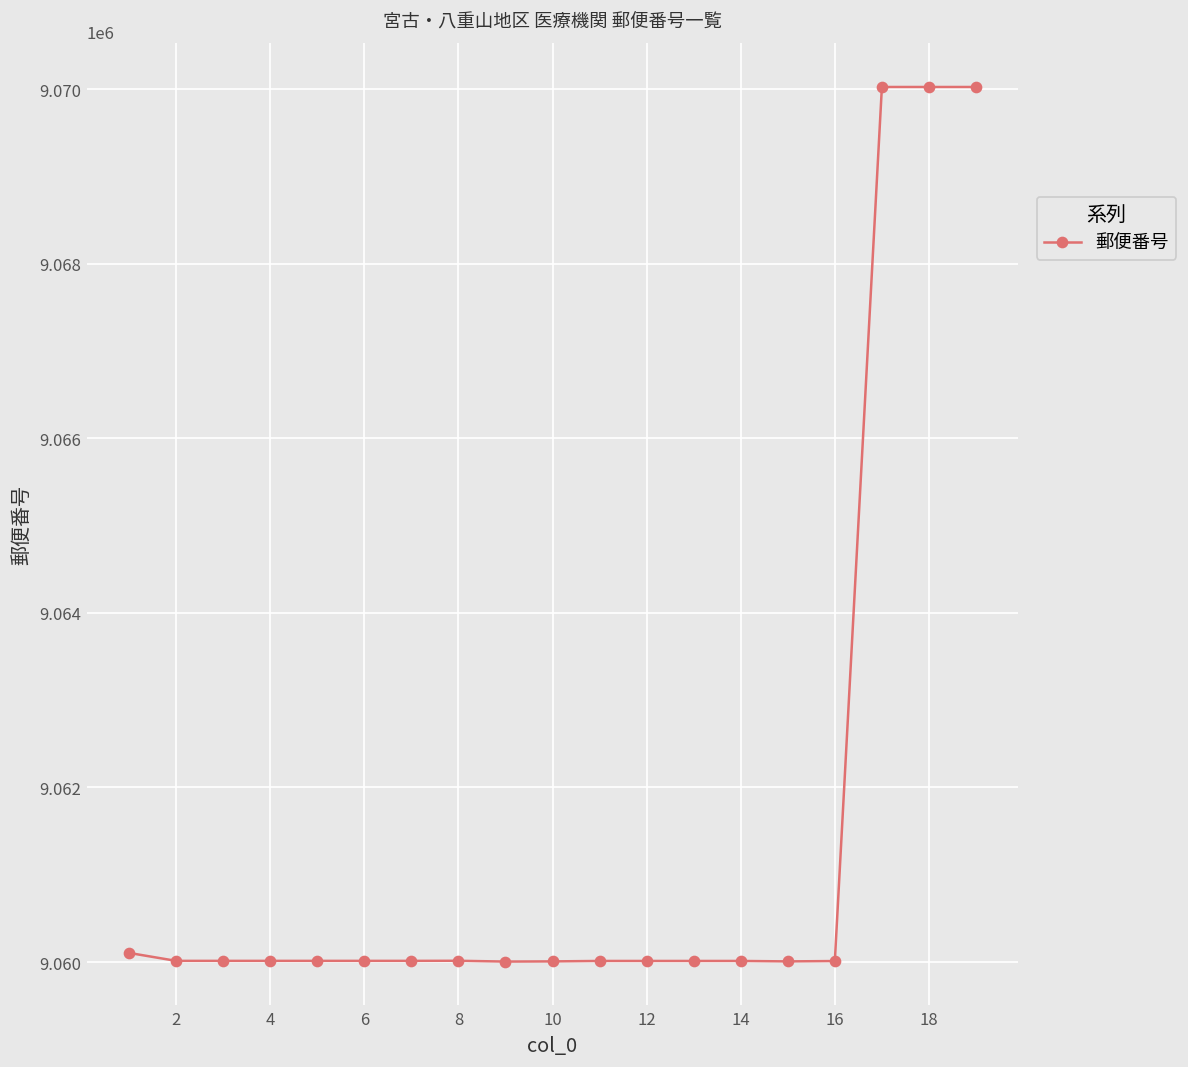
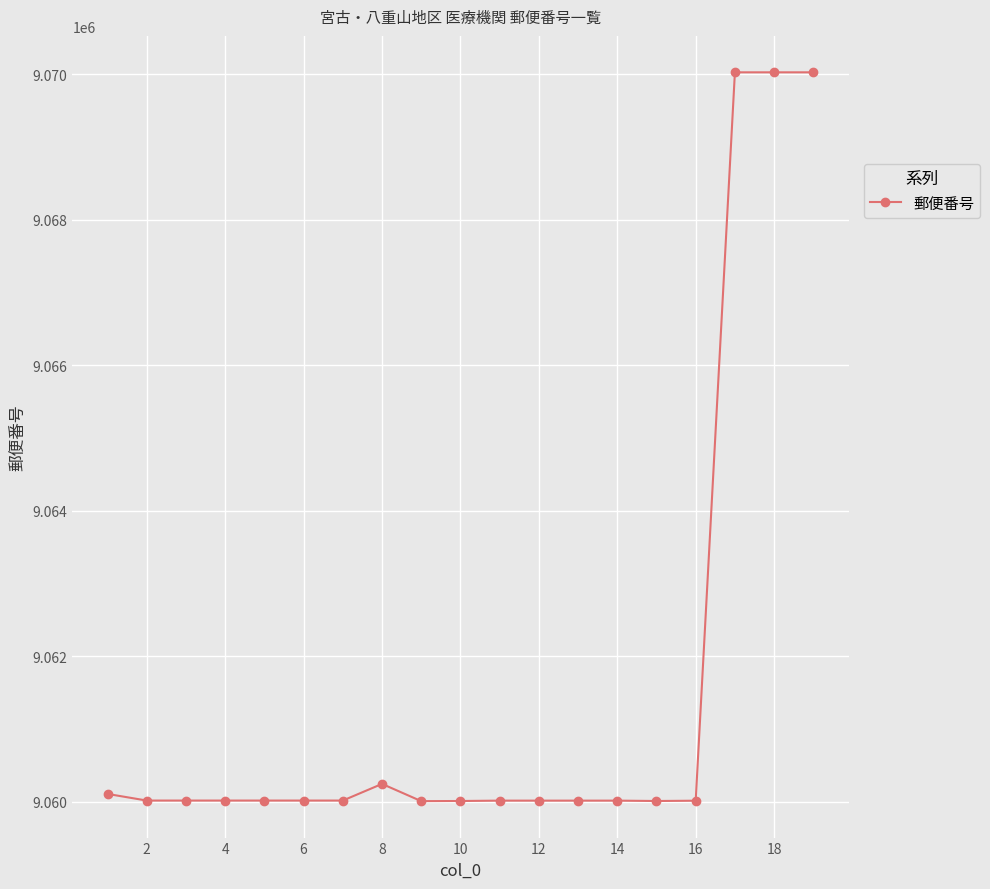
8: 9060000 -> 9060200
